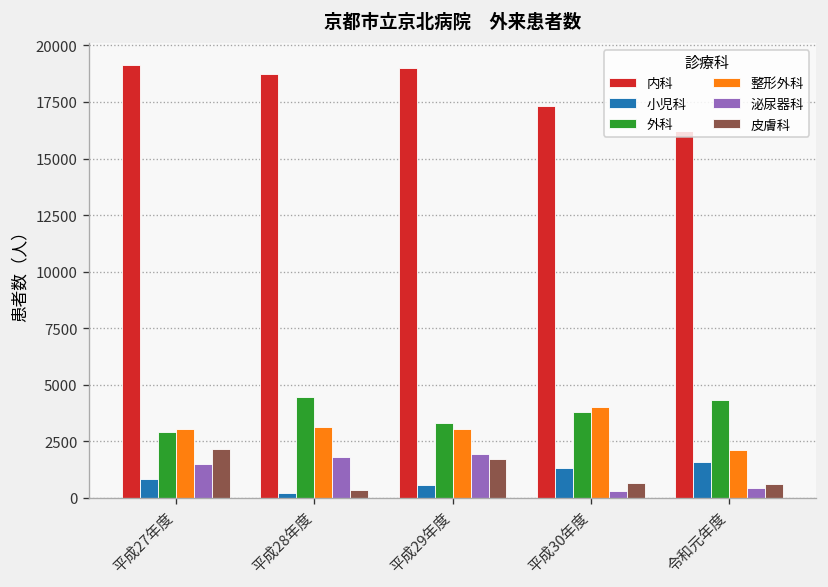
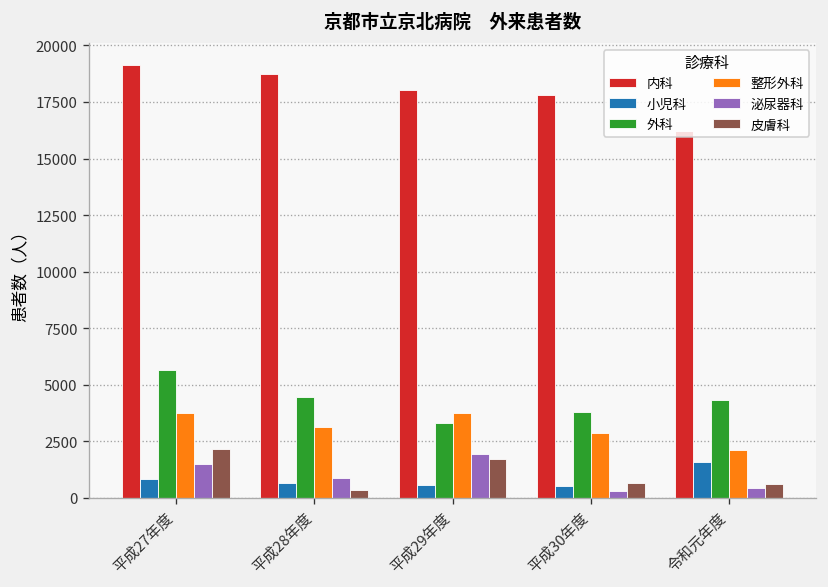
外科, 平成27年度: 2900 -> 5700
整形外科, 平成27年度: 3100 -> 3700
小児科, 平成28年度: 200 -> 700
泌尿器科, 平成28年度: 1800 -> 900
内科, 平成29年度: 19000 -> 18000
整形外科, 平成29年度: 3100 -> 3800
内科, 平成30年度: 17300 -> 17800
小児科, 平成30年度: 1300 -> 500
整形外科, 平成30年度: 4000 -> 2900
